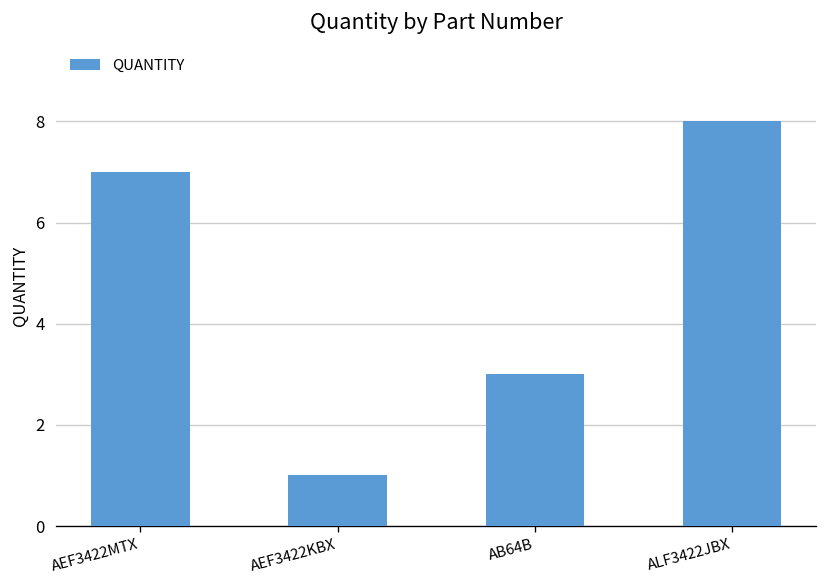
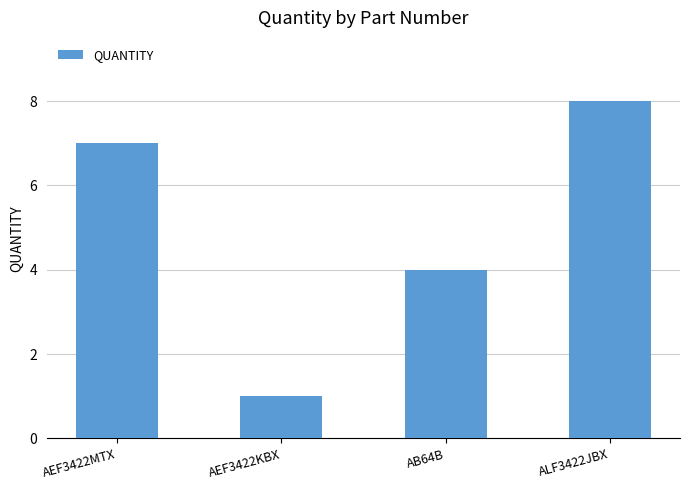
AB64B: 3 -> 4
